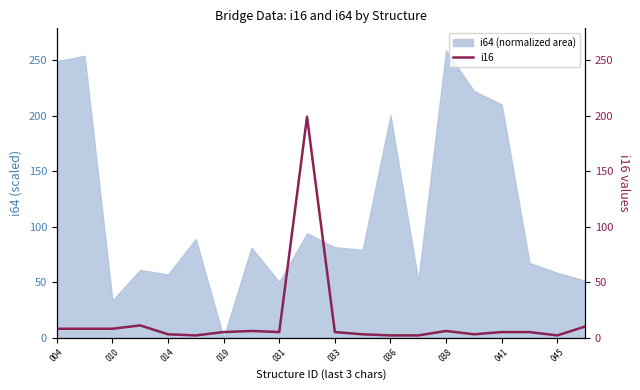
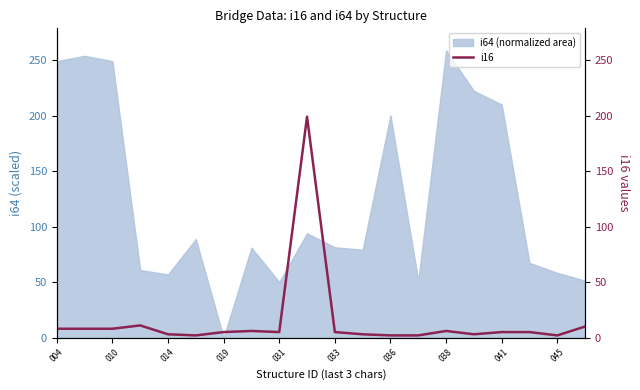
i64 (normalized area), 010: 33 -> 249
